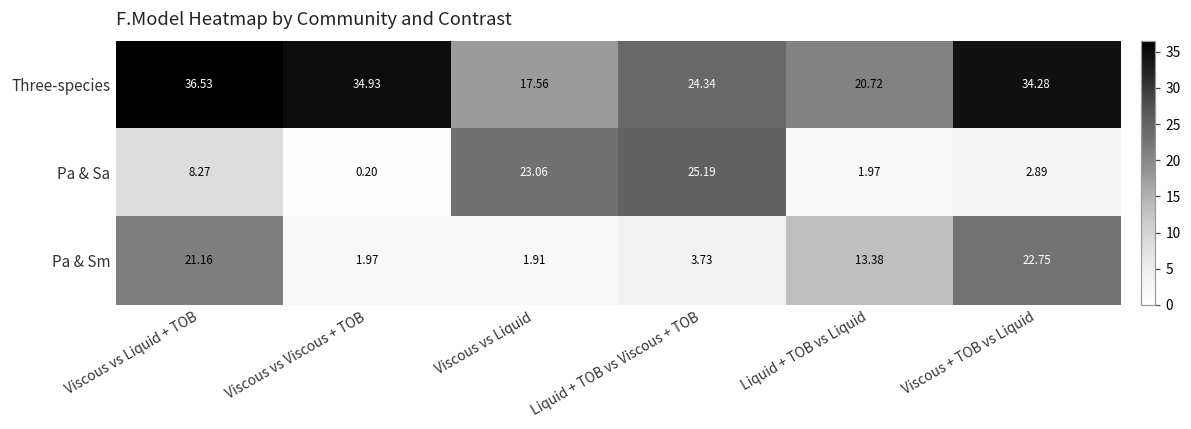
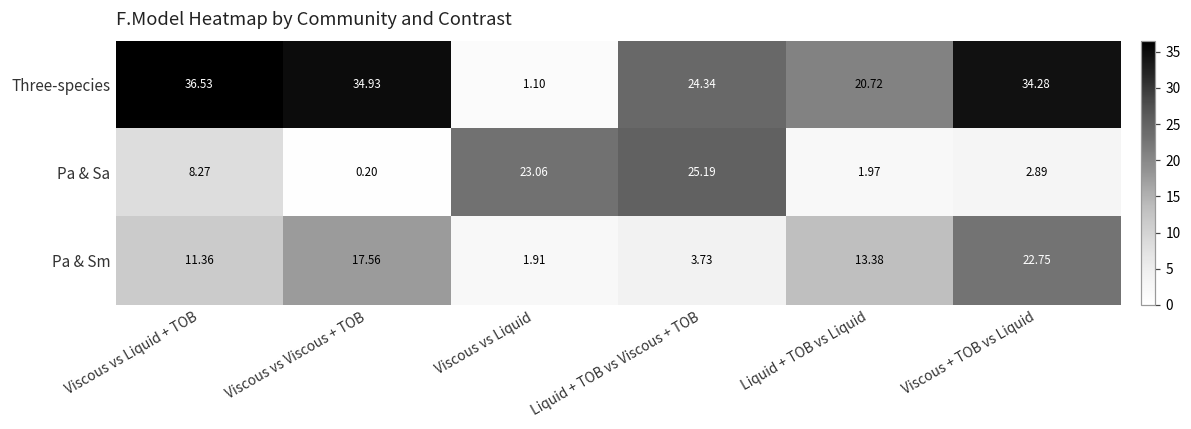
Three-species, Viscous vs Liquid: 17.56 -> 1.10
Pa & Sm, Viscous vs Liquid + TOB: 21.16 -> 11.36
Pa & Sm, Viscous vs Viscous + TOB: 1.97 -> 17.56
